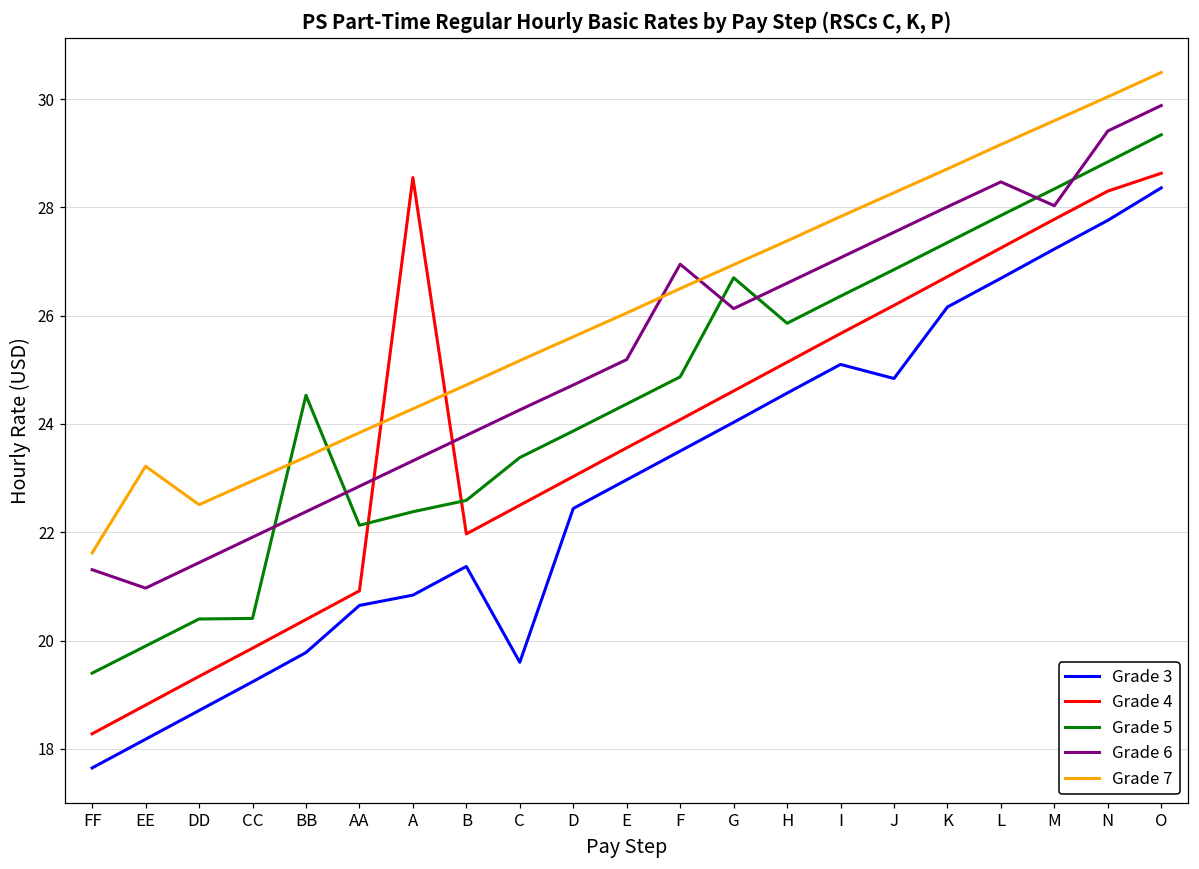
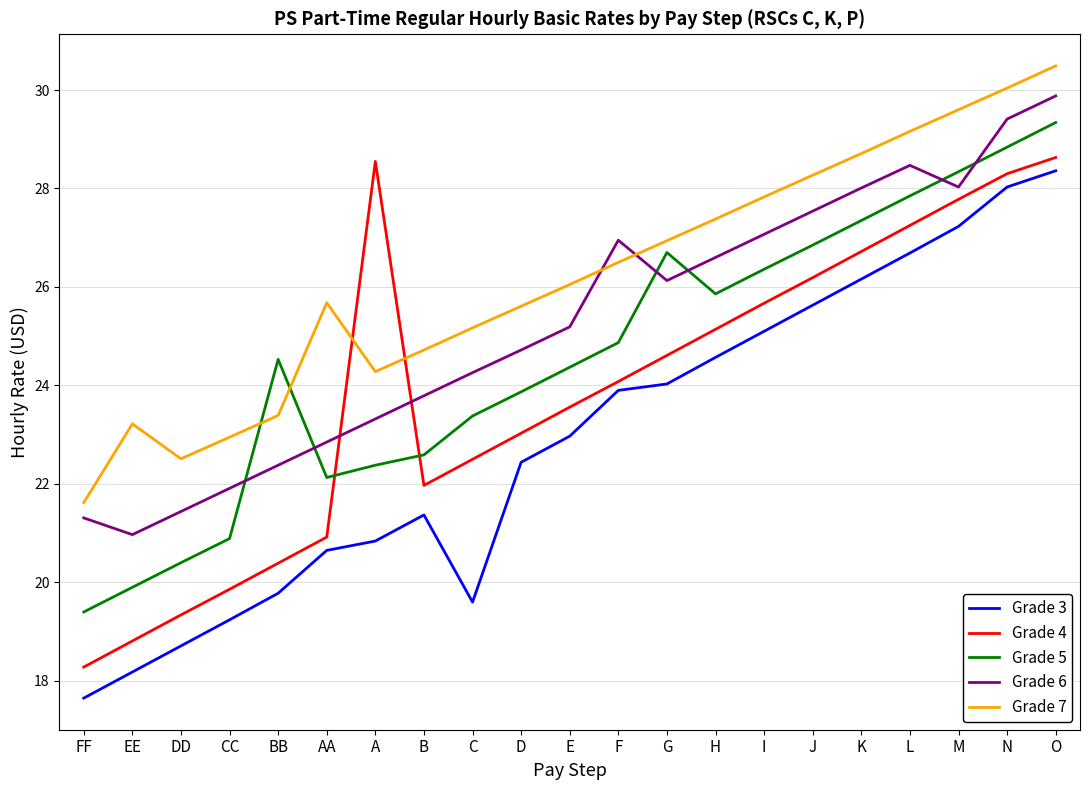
Grade 5, CC: 20.4 -> 20.9
Grade 7, AA: 23.8 -> 25.7
Grade 3, F: 23.5 -> 23.9
Grade 3, J: 24.8 -> 25.6
Grade 3, N: 27.8 -> 28.0
